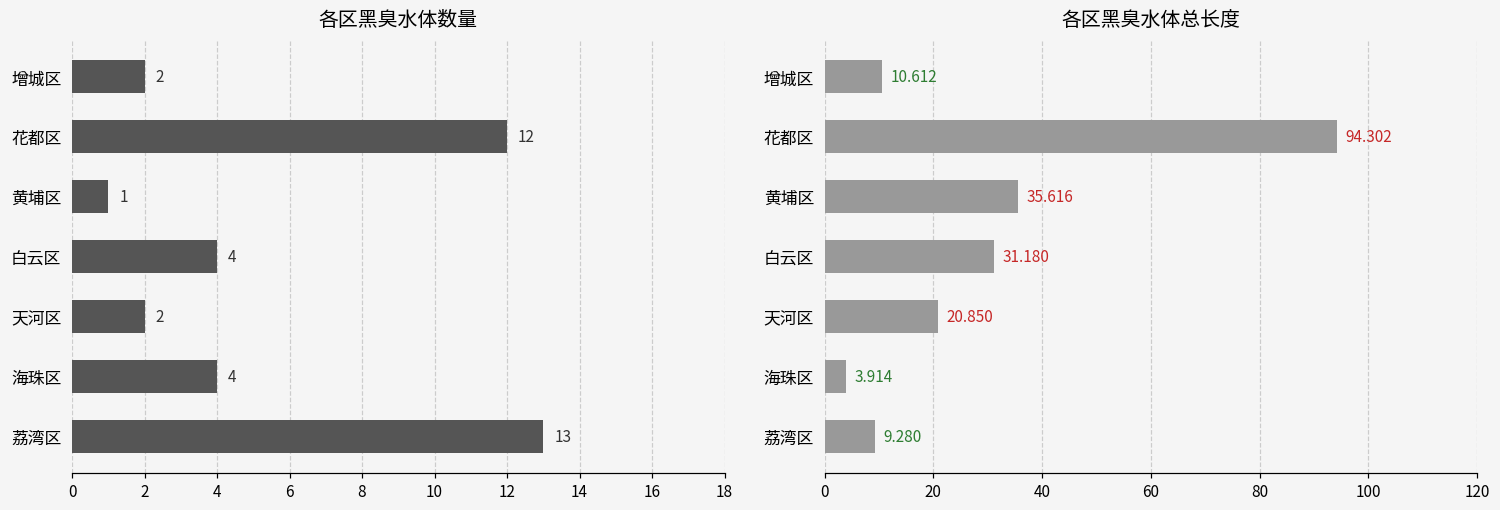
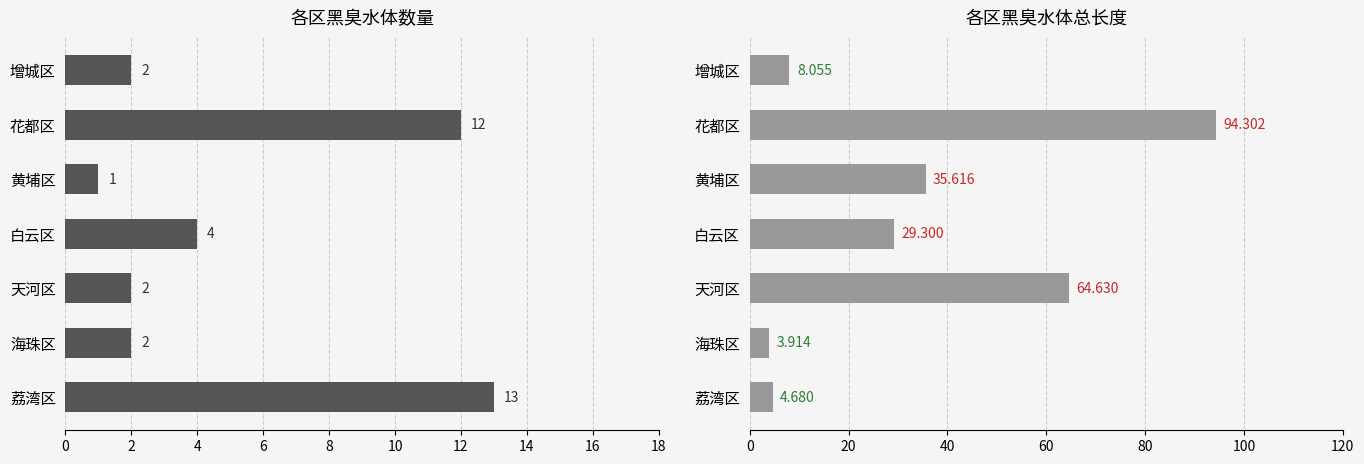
各区黑臭水体数量, 海珠区: 4 -> 2
各区黑臭水体总长度, 增城区: 10.612 -> 8.055
各区黑臭水体总长度, 白云区: 31.180 -> 29.300
各区黑臭水体总长度, 天河区: 20.850 -> 64.630
各区黑臭水体总长度, 荔湾区: 9.280 -> 4.680
